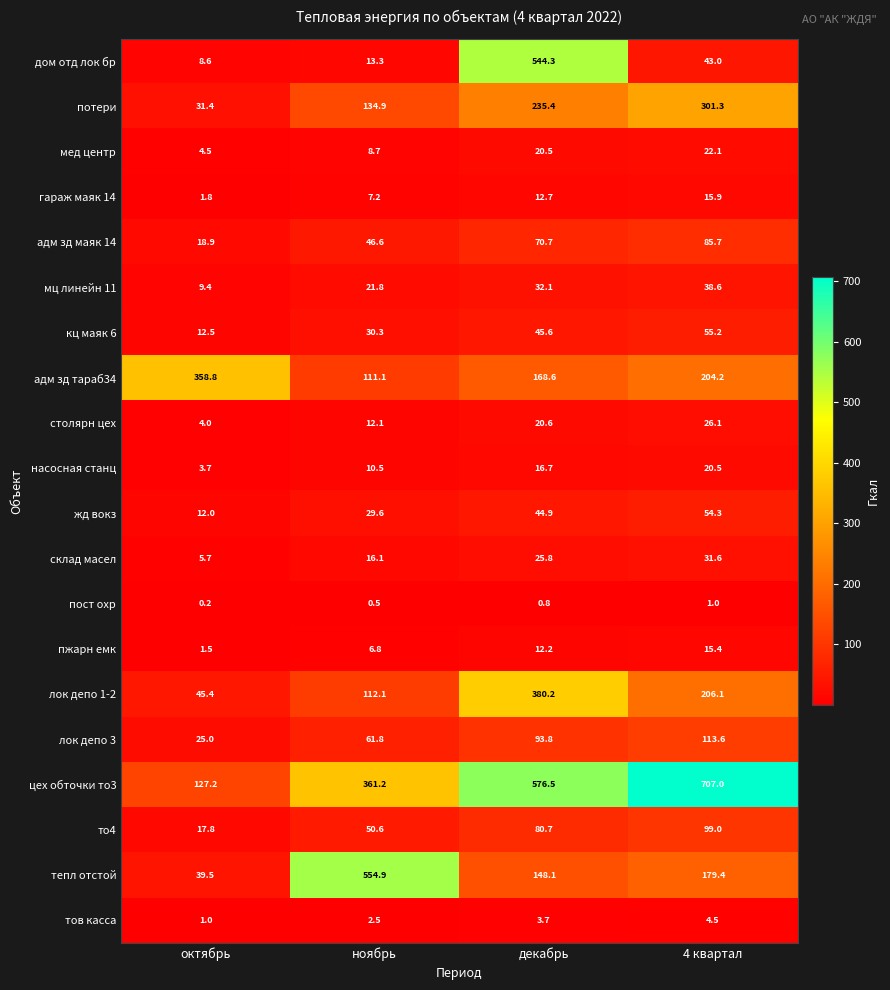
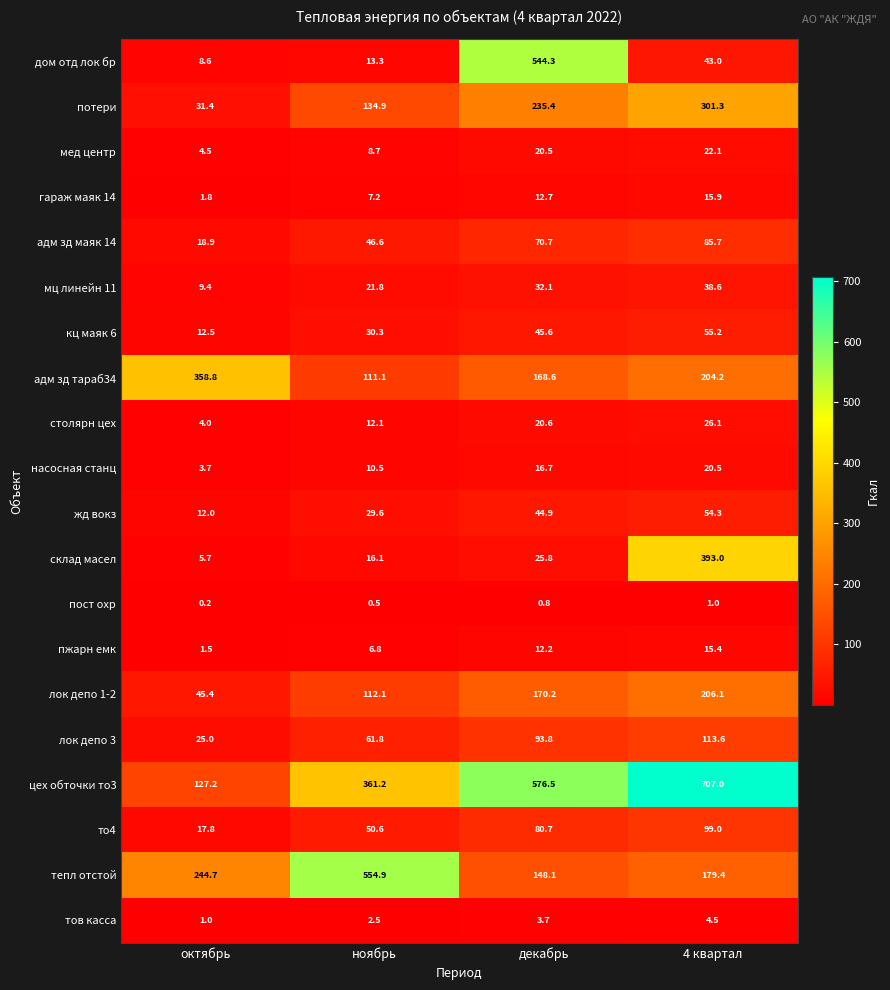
склад масел, 4 квартал: 31.6 -> 393.0
лок депо 1-2, декабрь: 380.2 -> 170.2
тепл отстой, октябрь: 39.5 -> 244.7
